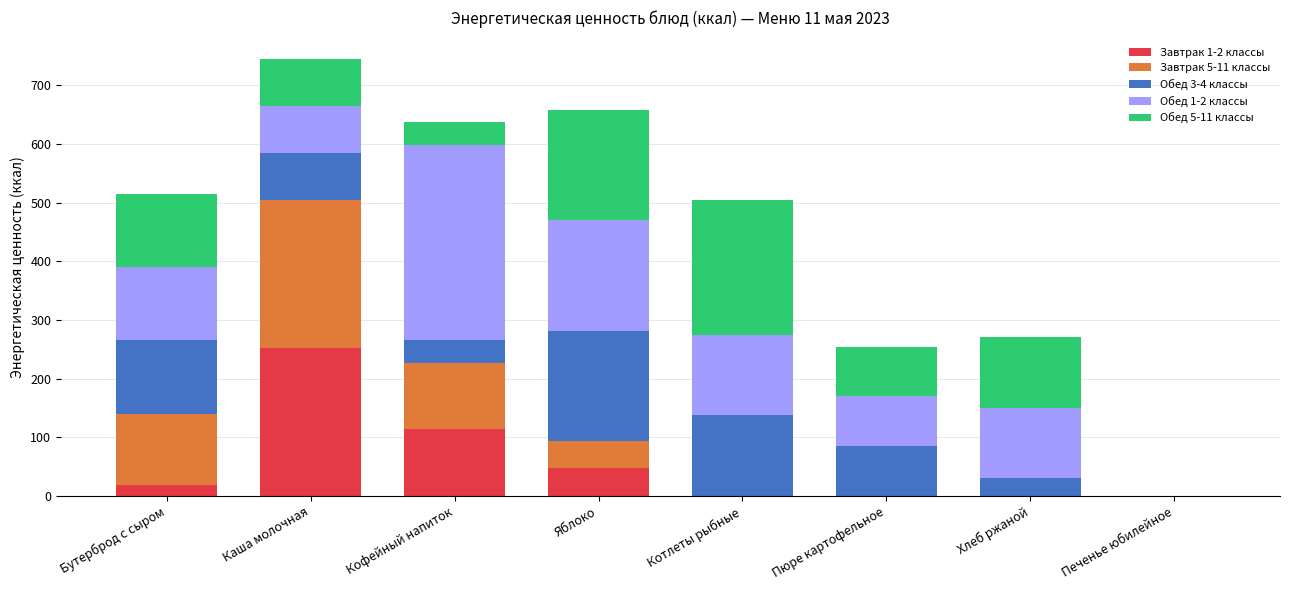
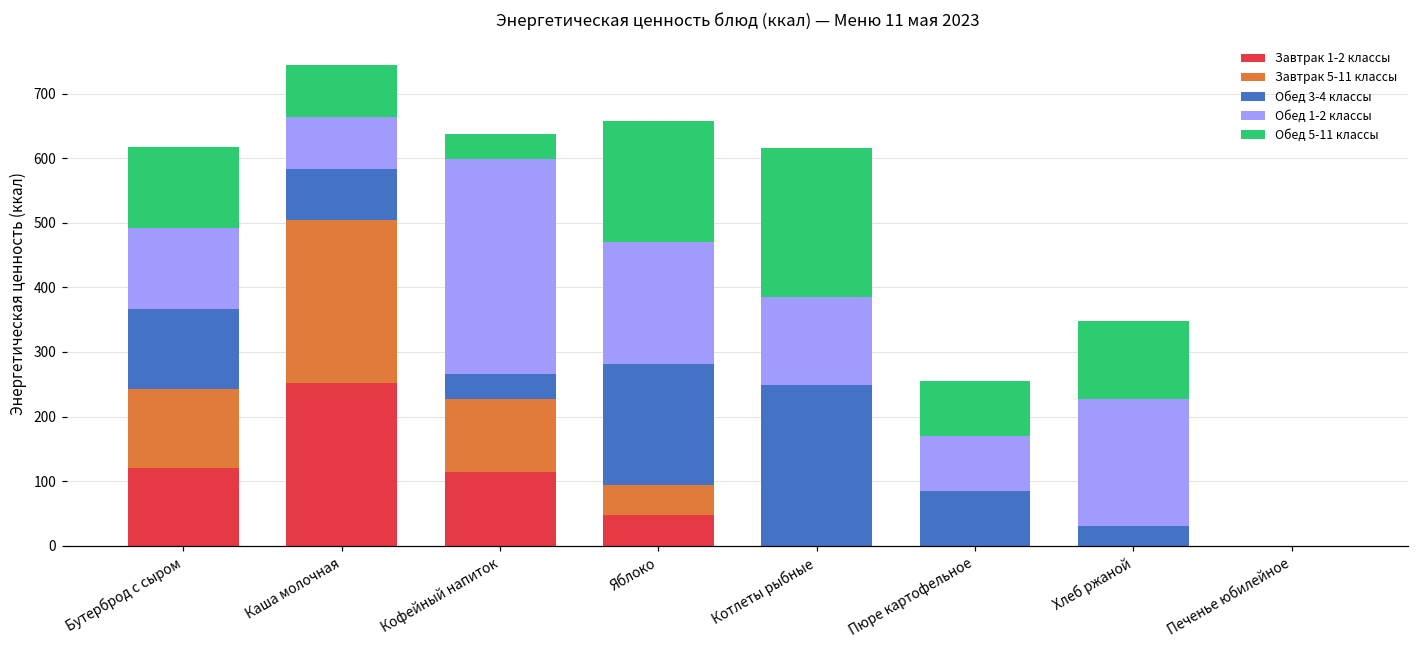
Завтрак 1-2 классы, Бутерброд с сыром: 20 -> 120
Обед 3-4 классы, Котлеты рыбные: 140 -> 250
Обед 1-2 классы, Хлеб ржаной: 120 -> 200
